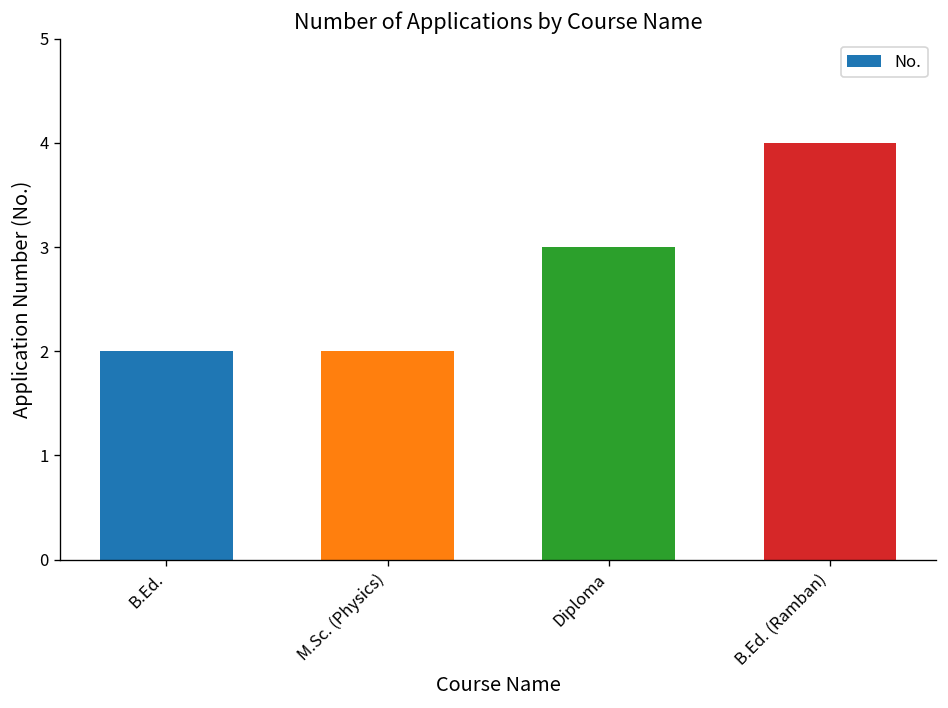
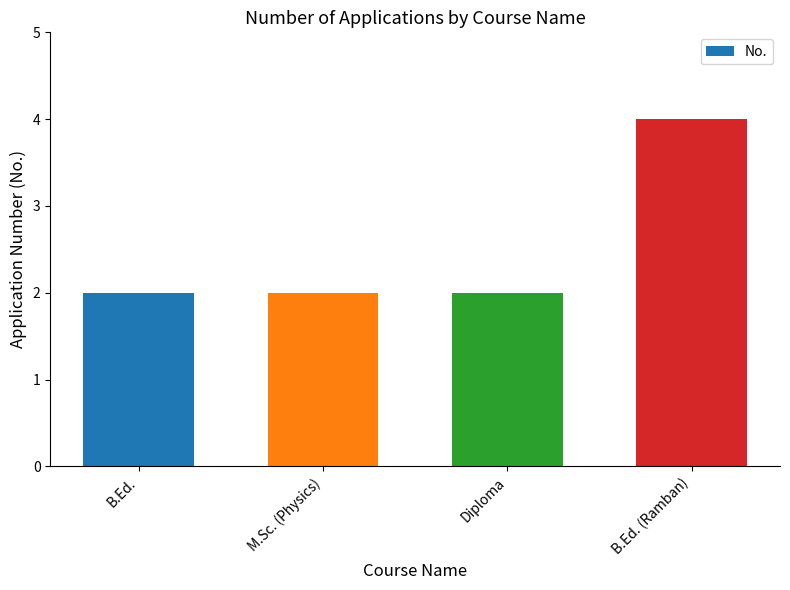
Diploma: 3 -> 2
